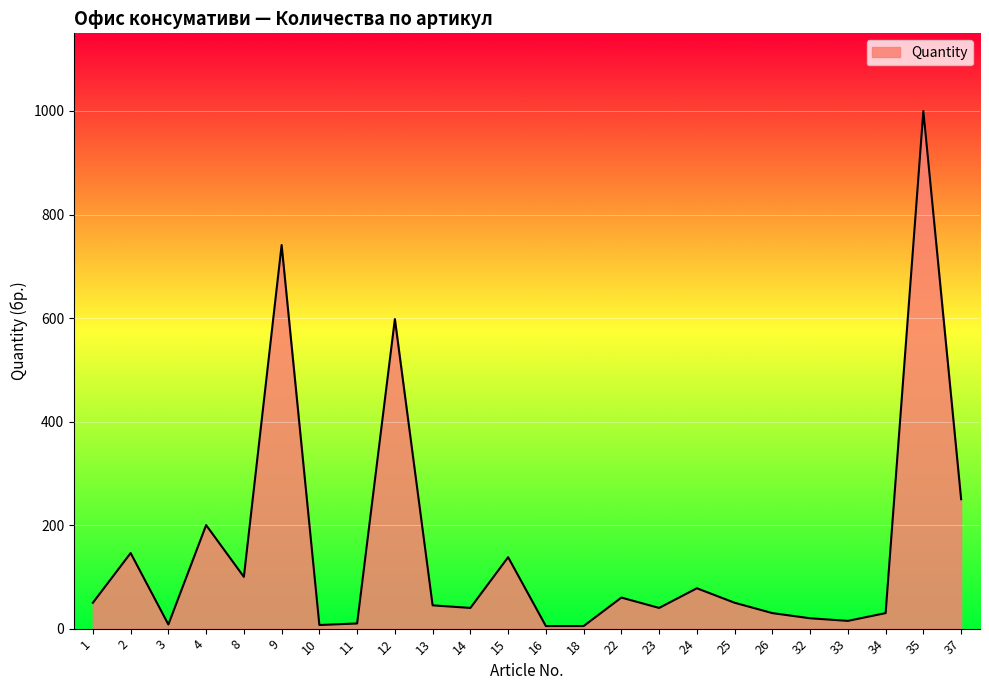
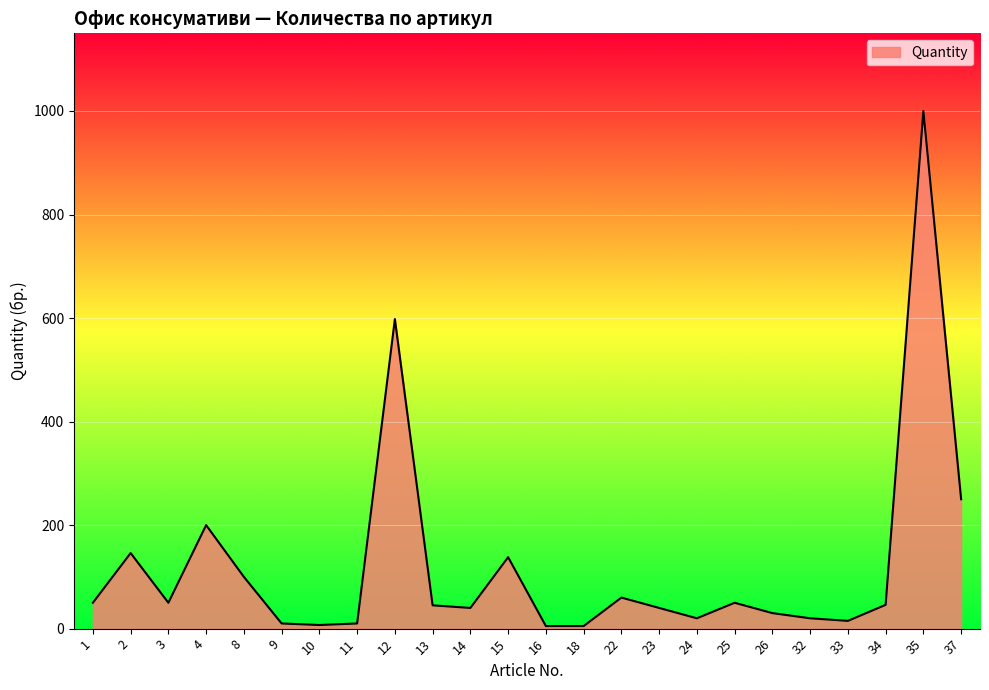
3: 10 -> 50
9: 740 -> 10
24: 80 -> 20
34: 30 -> 50
